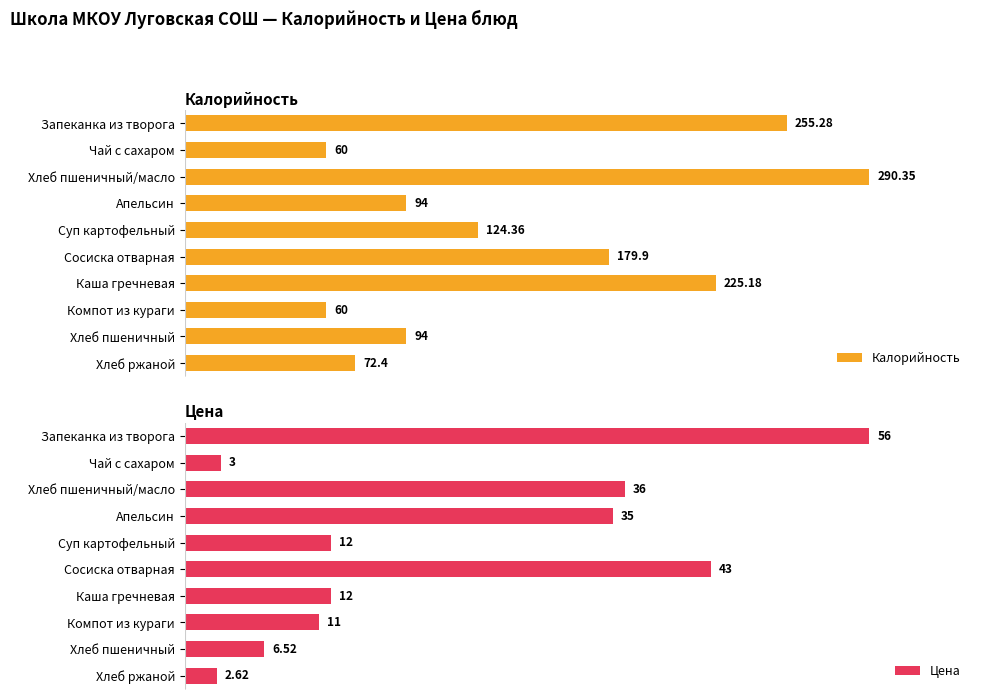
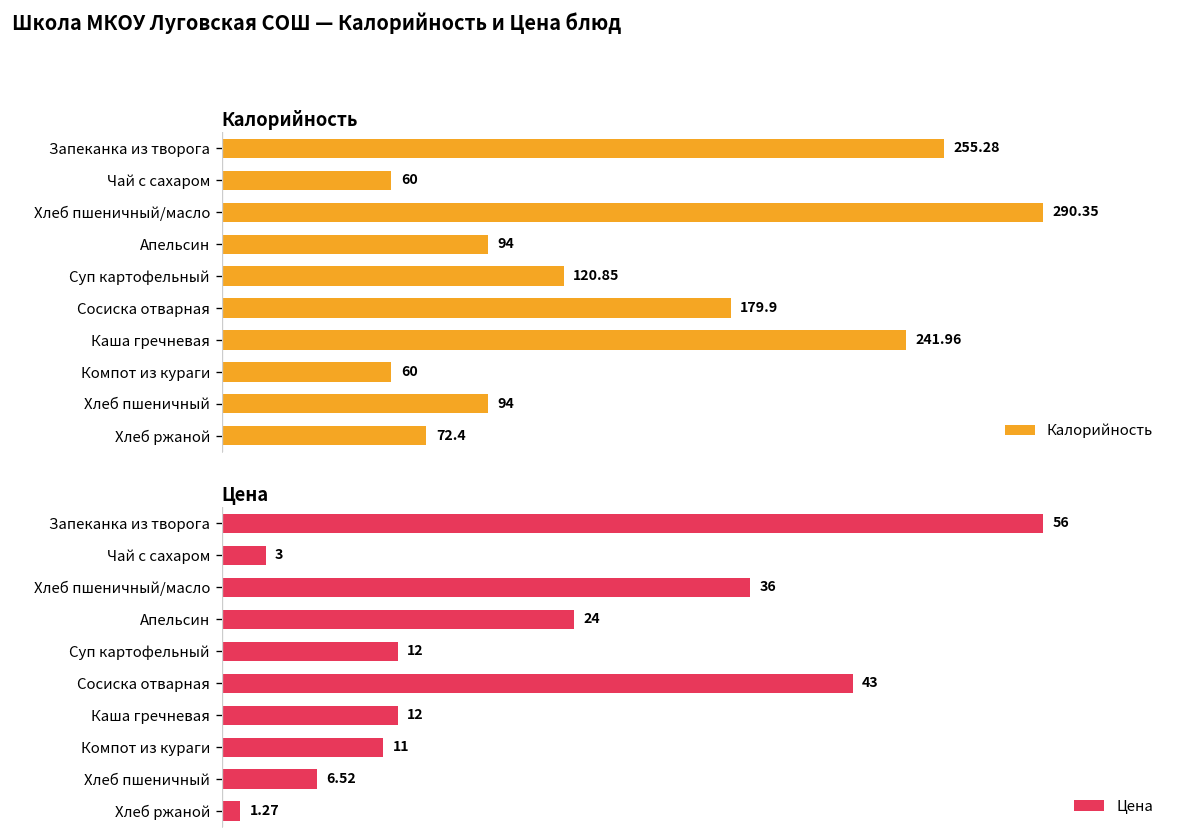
Калорийность, Суп картофельный: 124.36 -> 120.85
Калорийность, Каша гречневая: 225.18 -> 241.96
Цена, Апельсин: 35 -> 24
Цена, Хлеб ржаной: 2.62 -> 1.27
